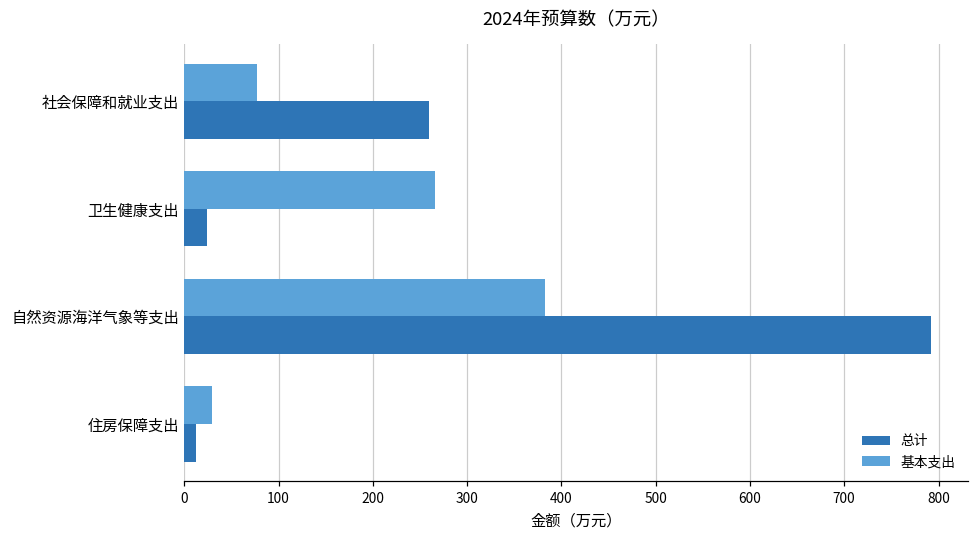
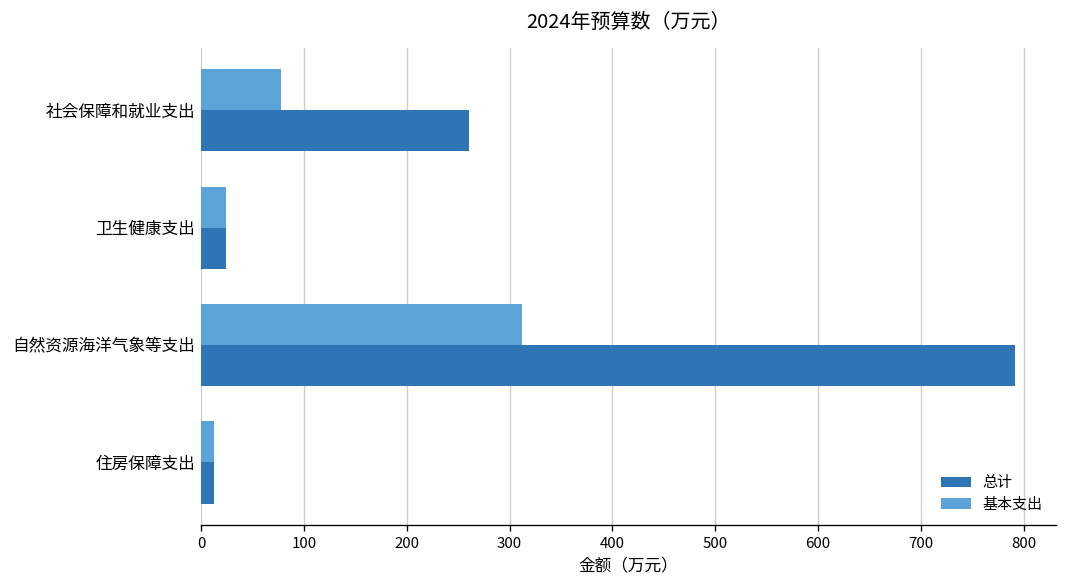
基本支出, 卫生健康支出: 270 -> 20
基本支出, 自然资源海洋气象等支出: 380 -> 310
基本支出, 住房保障支出: 30 -> 10
